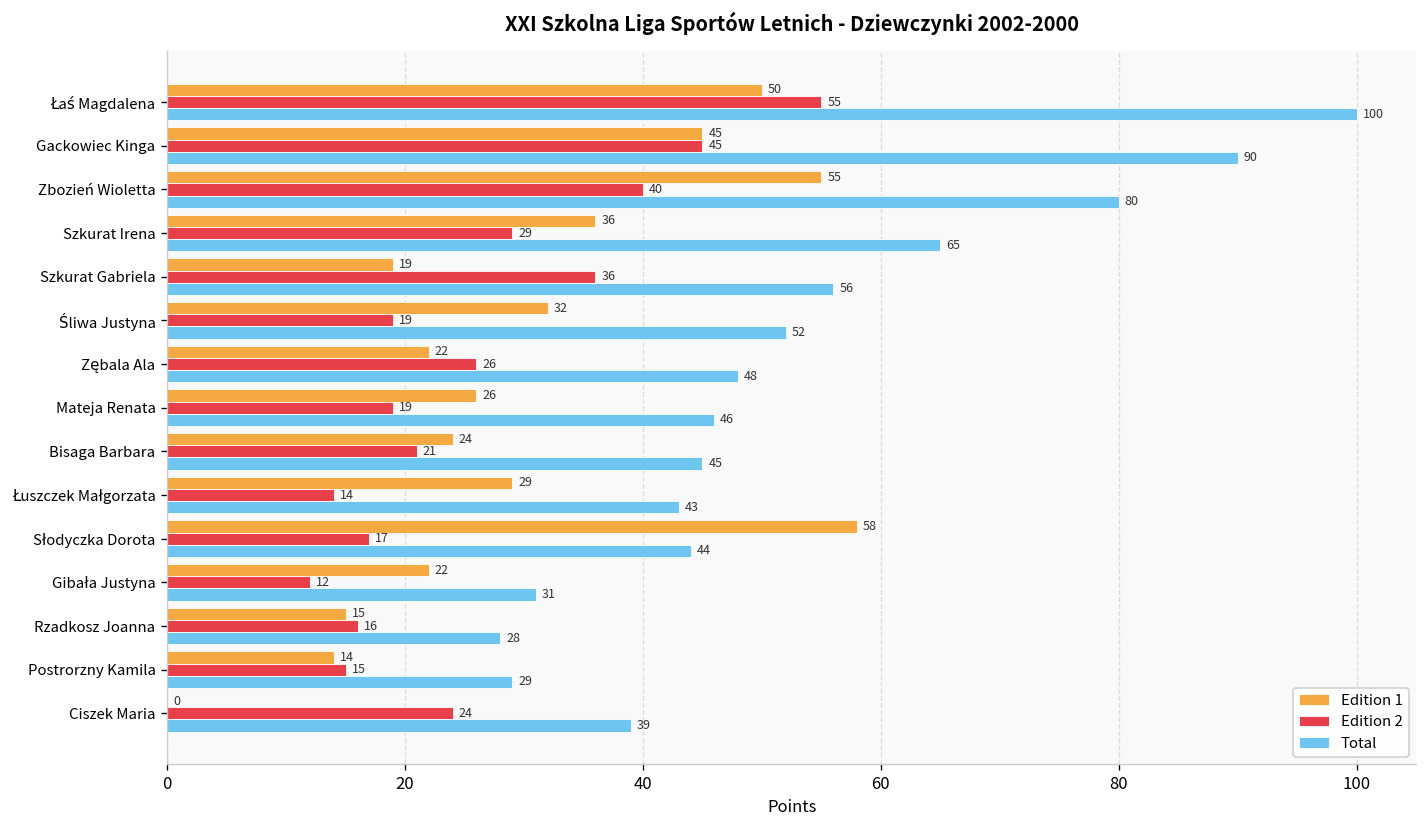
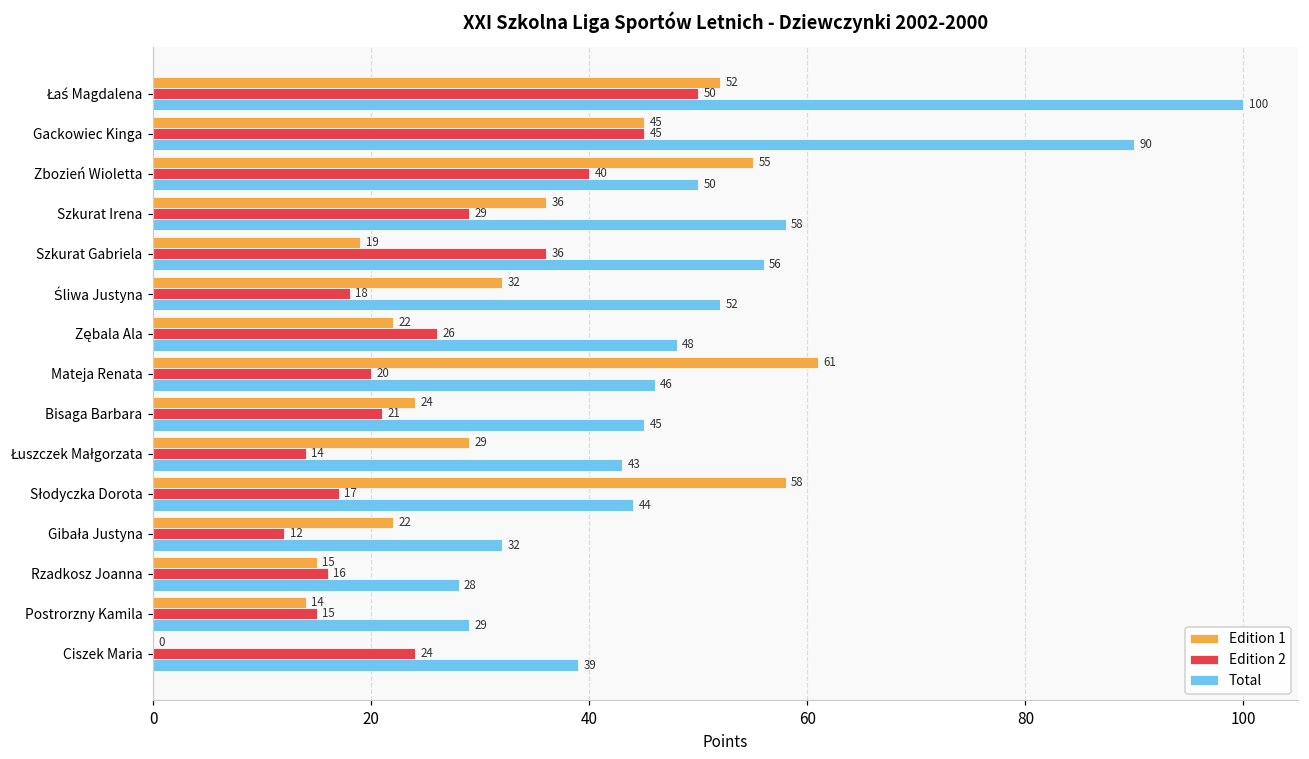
Edition 1, Łaś Magdalena: 50 -> 52
Edition 2, Łaś Magdalena: 55 -> 50
Total, Zbozień Wioletta: 80 -> 50
Total, Szkurat Irena: 65 -> 58
Edition 2, Śliwa Justyna: 19 -> 18
Edition 1, Mateja Renata: 26 -> 61
Edition 2, Mateja Renata: 19 -> 20
Total, Gibała Justyna: 31 -> 32
